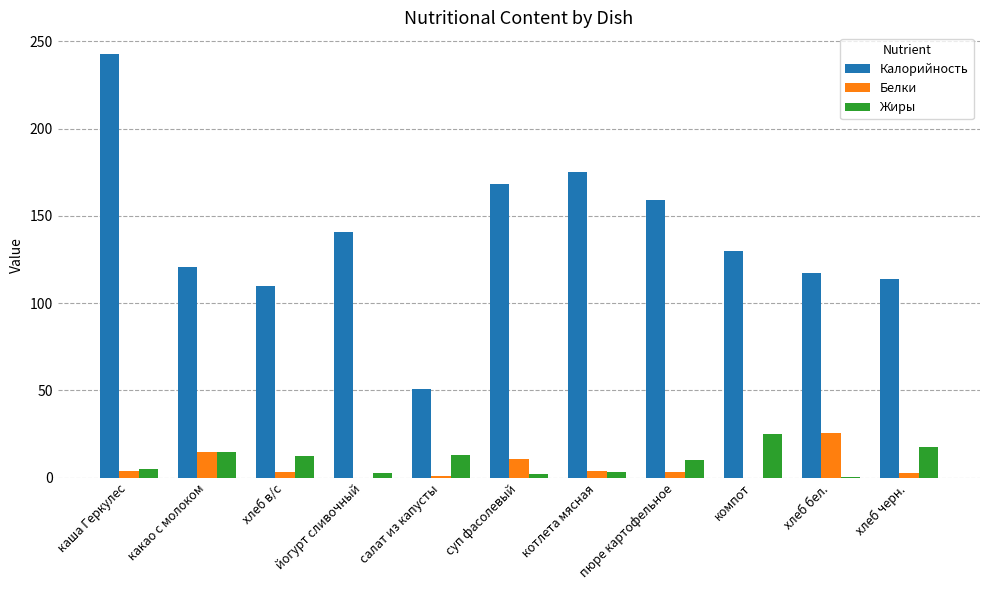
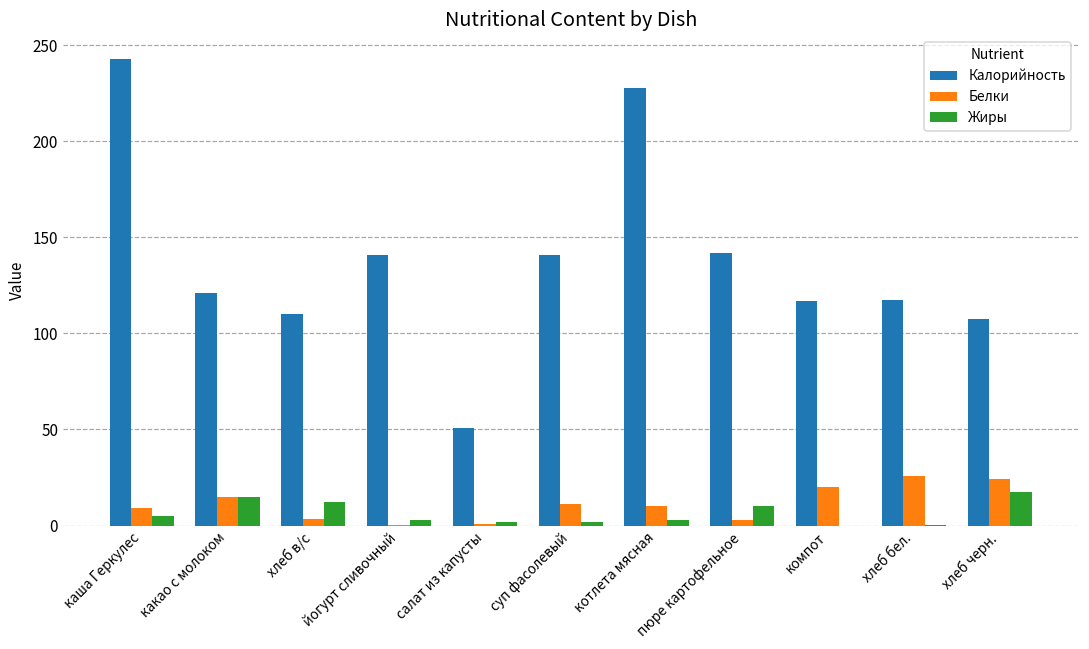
Белки, каша Геркулес: 4 -> 9
Жиры, салат из капусты: 13 -> 2
Калорийность, суп фасолевый: 168 -> 141
Калорийность, котлета мясная: 175 -> 228
Белки, котлета мясная: 4 -> 10
Калорийность, пюре картофельное: 159 -> 142
Калорийность, компот: 130 -> 117
Белки, компот: 0 -> 20
Жиры, компот: 25 -> 0
Калорийность, хлеб черн.: 114 -> 108
Белки, хлеб черн.: 3 -> 24
